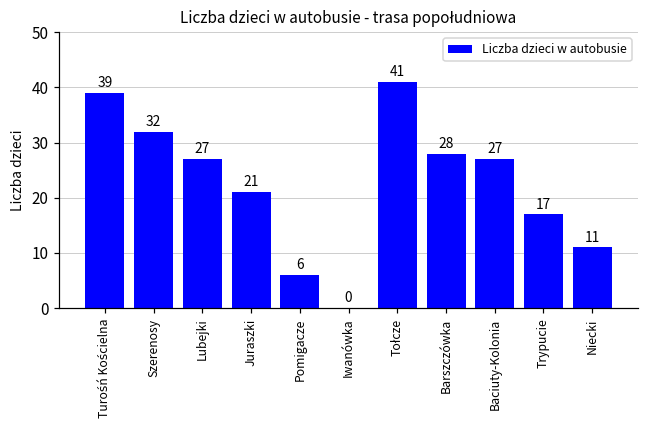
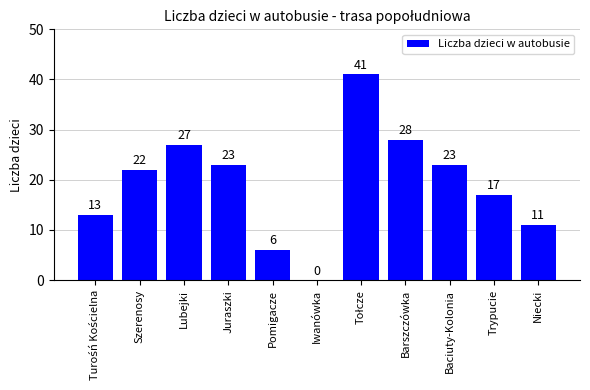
Turośń Kościelna: 39 -> 13
Szerenosy: 32 -> 22
Juraszki: 21 -> 23
Baciuty-Kolonia: 27 -> 23
